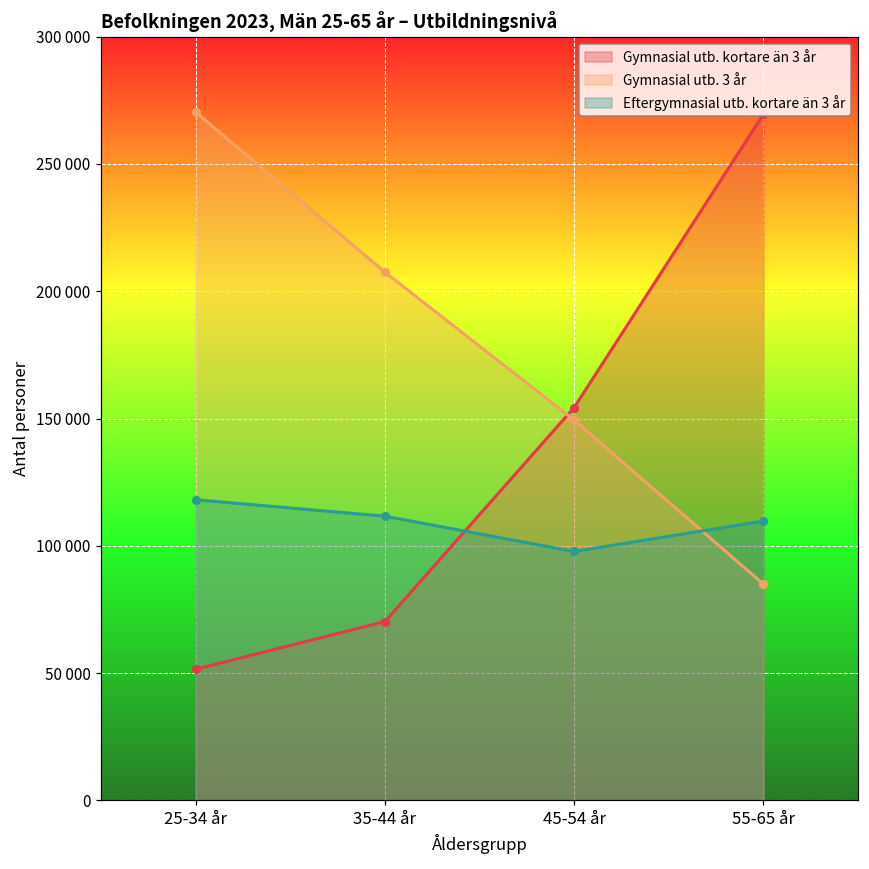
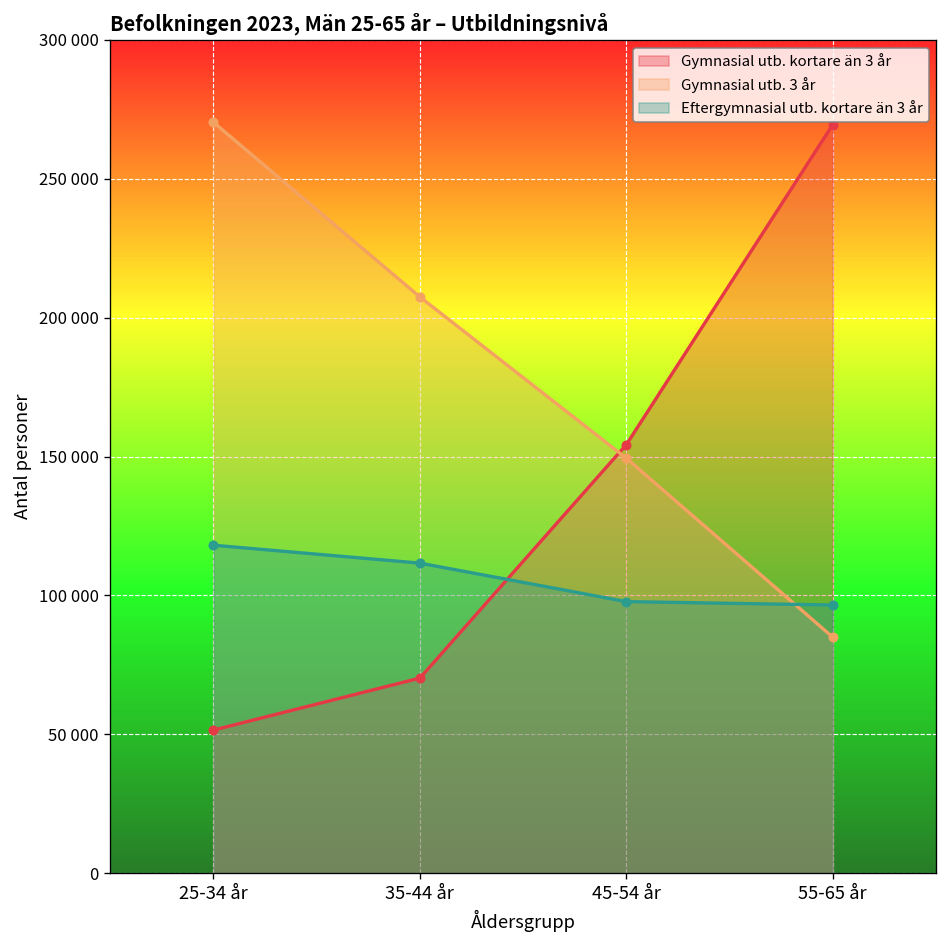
Eftergymnasial utb. kortare än 3 år, 55-65 år: 110000 -> 97000
